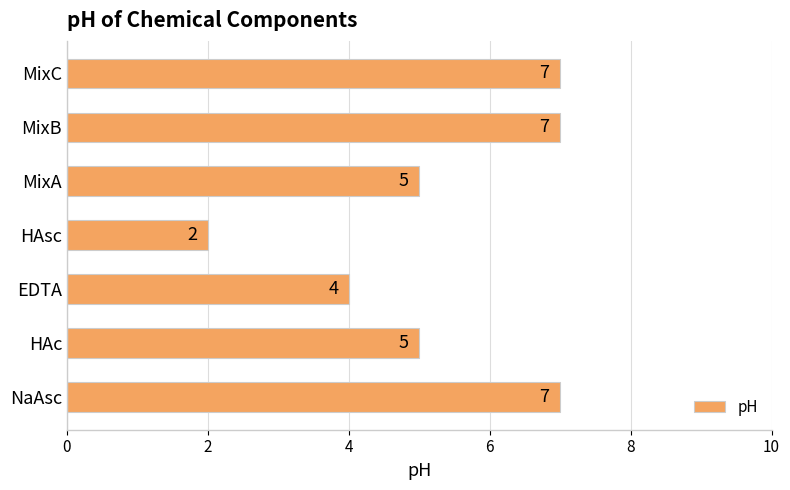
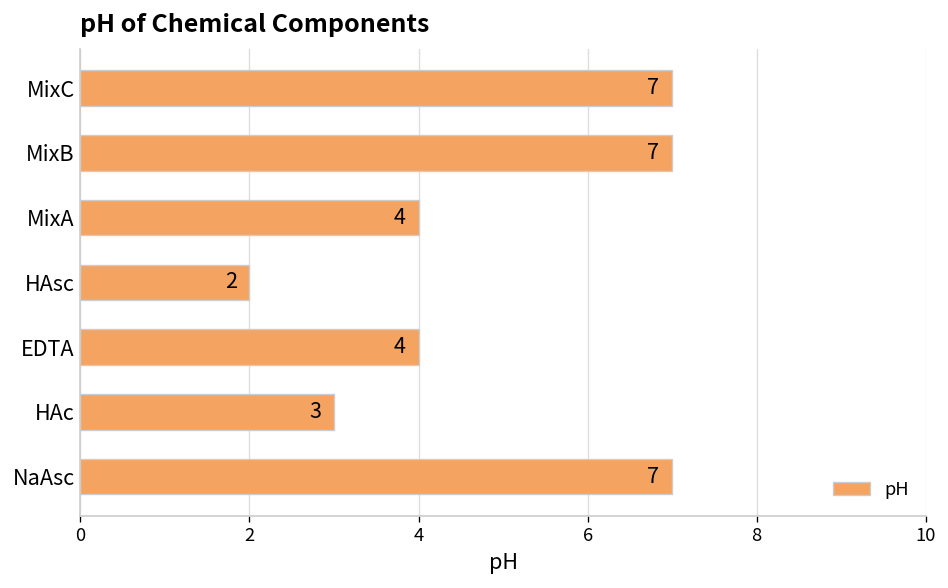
MixA: 5 -> 4
HAc: 5 -> 3
